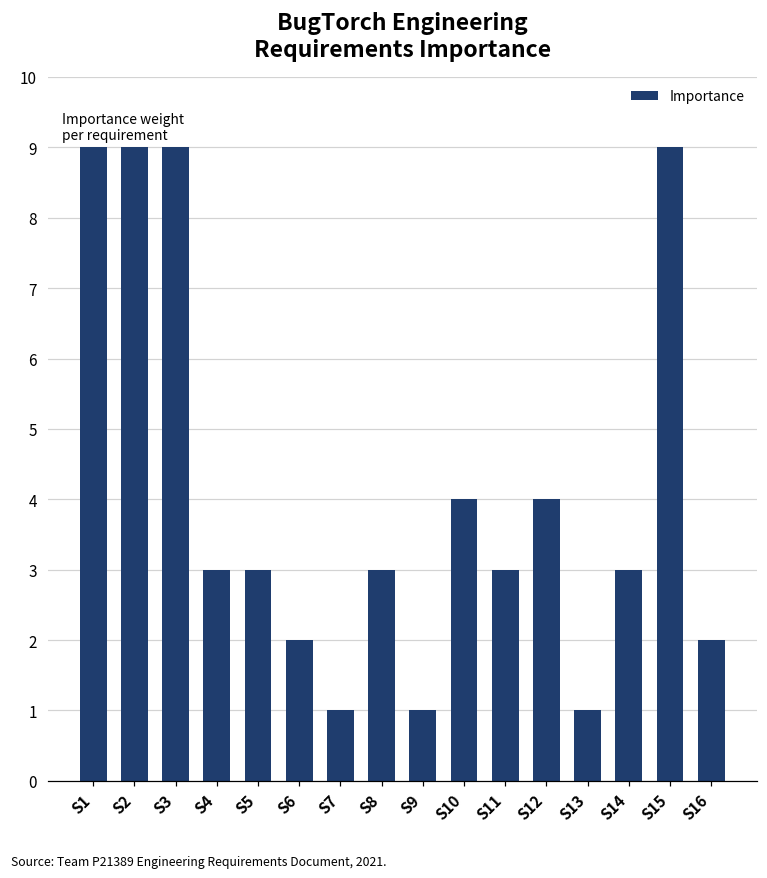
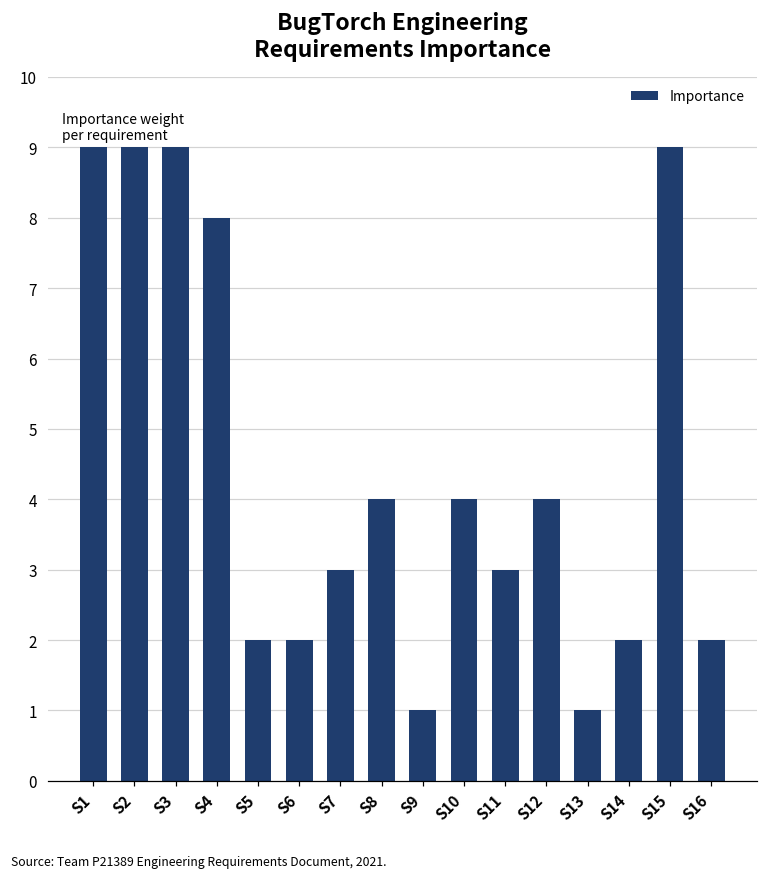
S4: 3 -> 8
S5: 3 -> 2
S7: 1 -> 3
S8: 3 -> 4
S14: 3 -> 2
